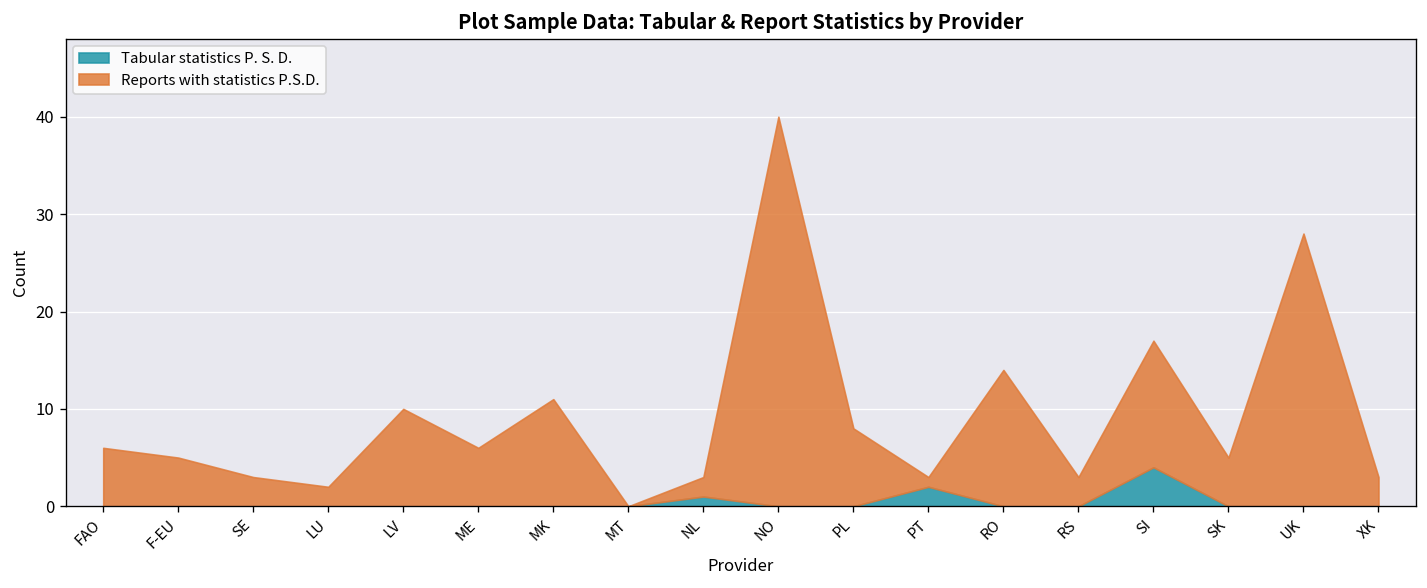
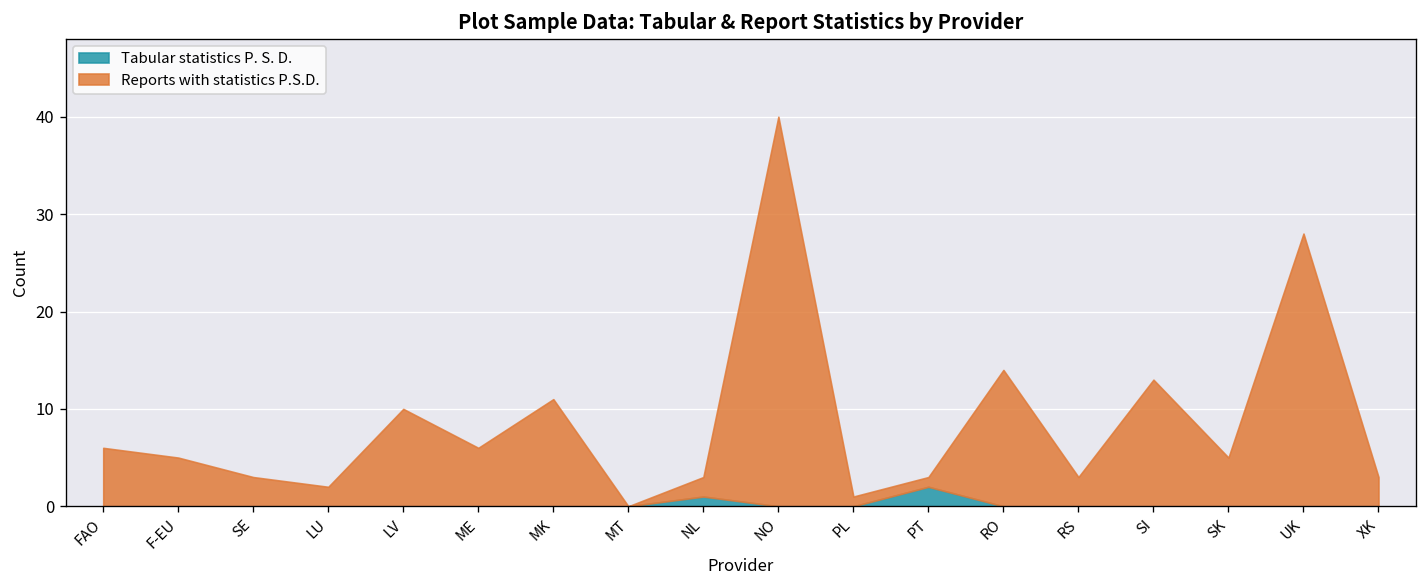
Reports with statistics P.S.D., PL: 8 -> 1
Tabular statistics P. S. D., SI: 4 -> 0
